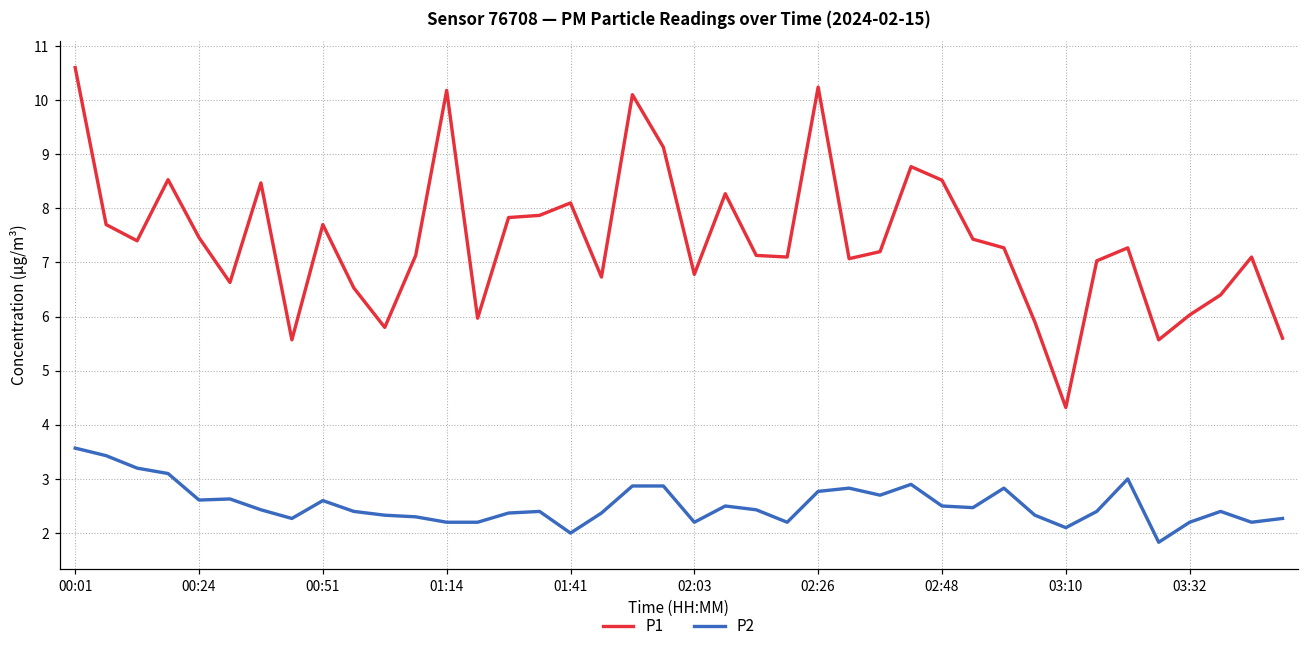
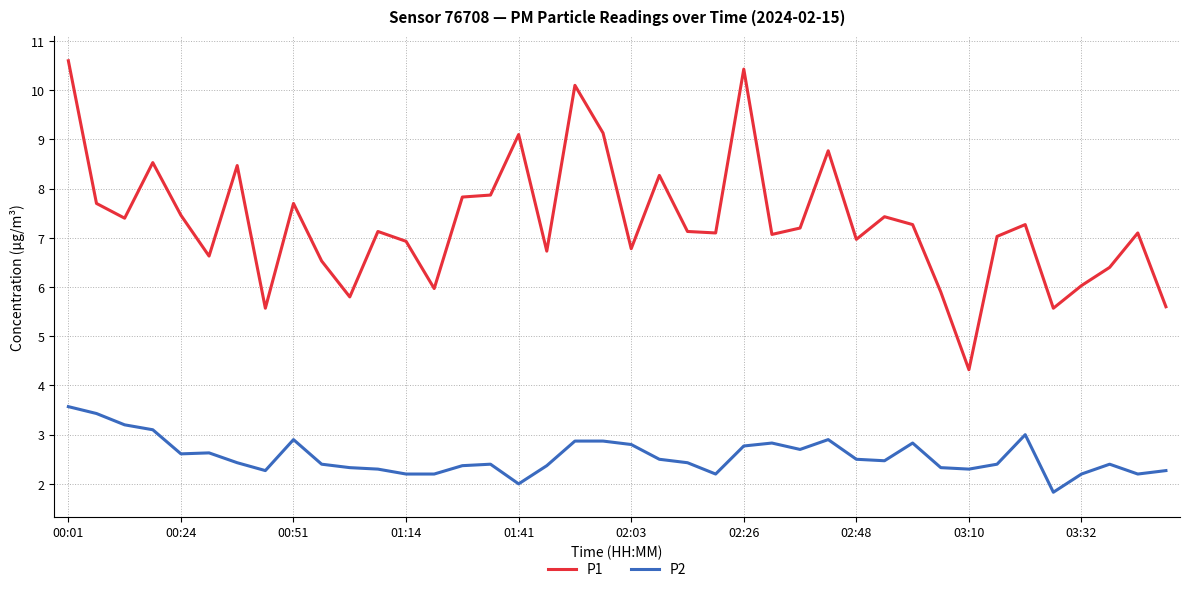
P2, 00:51: 2.6 -> 2.9
P1, 01:14: 10.2 -> 6.9
P1, 01:41: 8.1 -> 9.1
P2, 02:03: 2.2 -> 2.8
P1, 02:26: 10.2 -> 10.4
P1, 02:48: 8.5 -> 7.0
P2, 03:10: 2.1 -> 2.3
